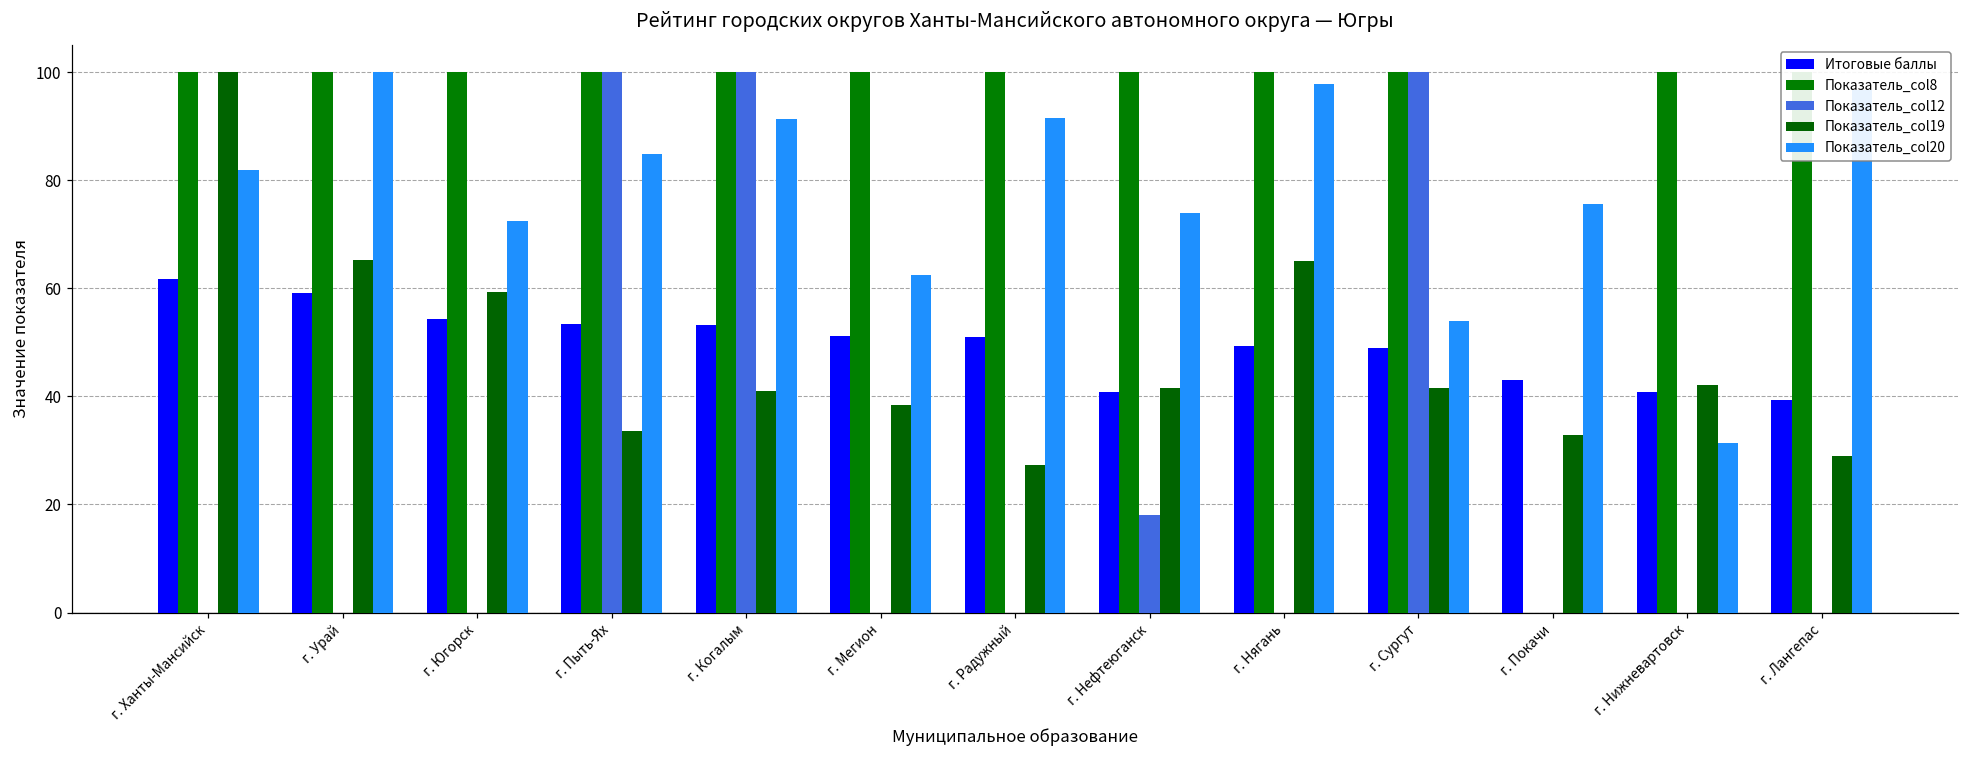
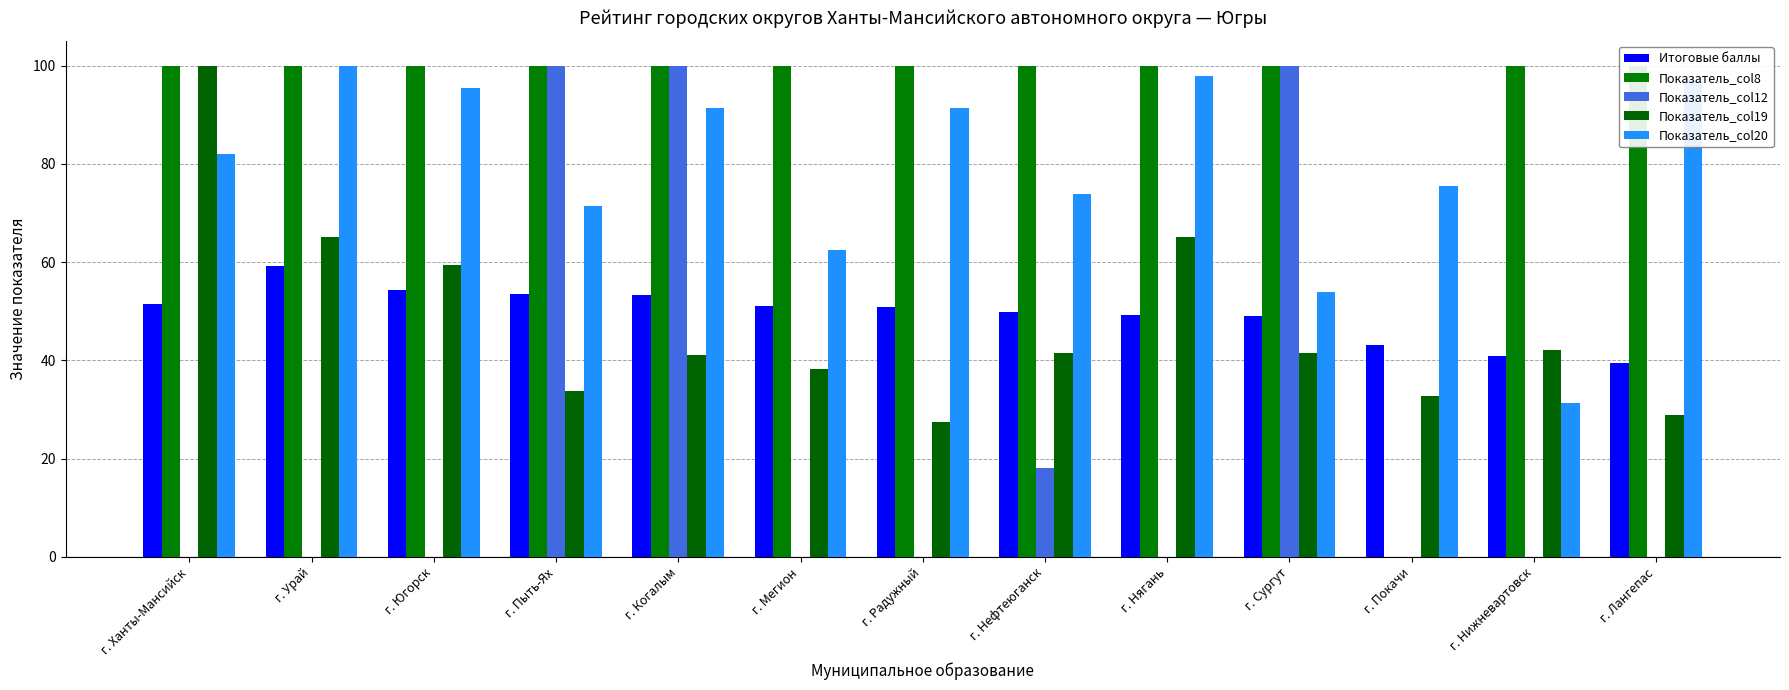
Итоговые баллы, г. Ханты-Мансийск: 62 -> 51
Показатель_col20, г. Югорск: 73 -> 95
Показатель_col20, г. Пыть-Ях: 85 -> 71
Итоговые баллы, г. Нефтеюганск: 41 -> 50
